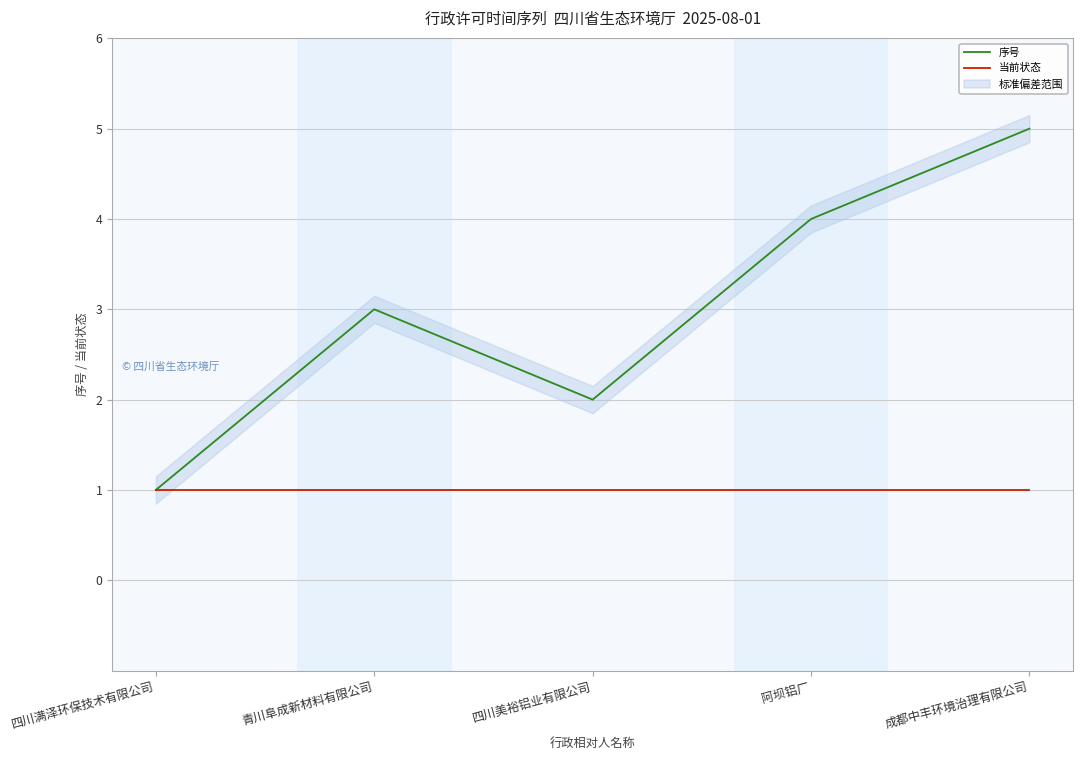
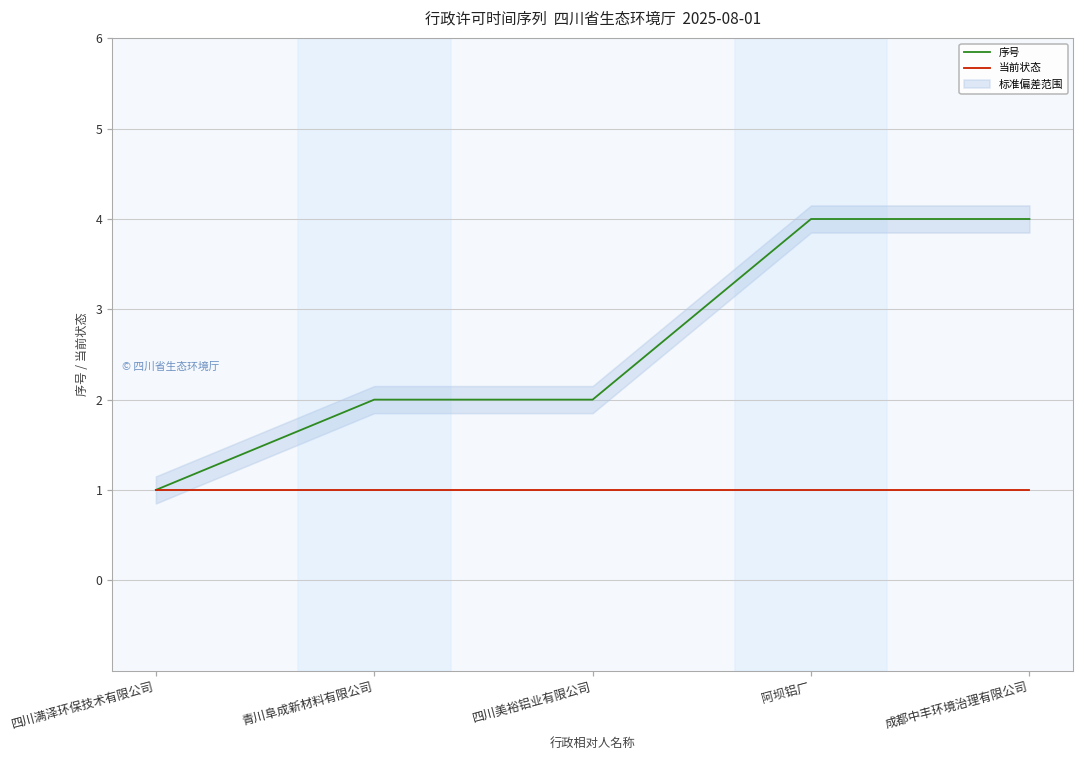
序号, 青川阜成新材料有限公司: 3 -> 2
序号, 成都中丰环境治理有限公司: 5 -> 4
